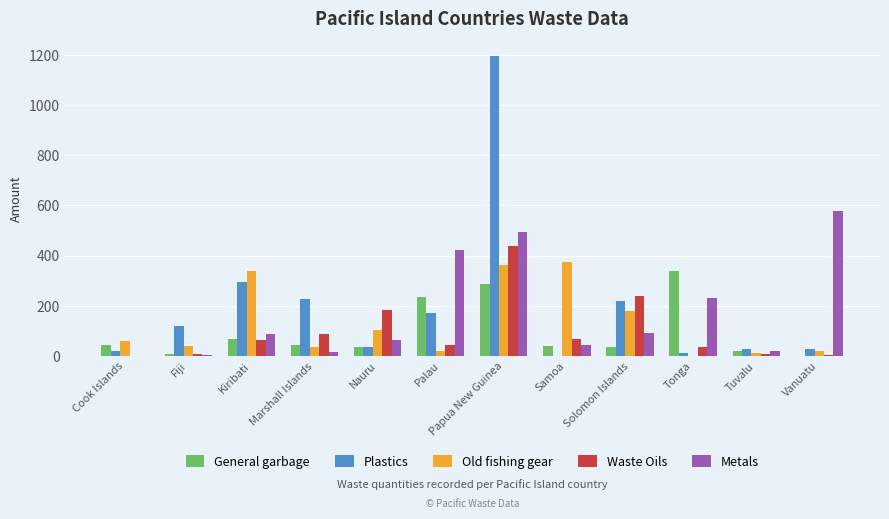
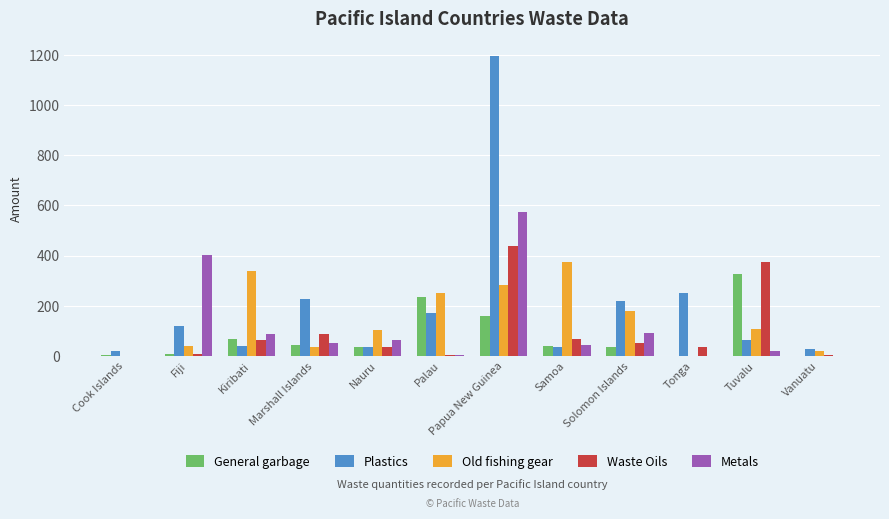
General garbage, Cook Islands: 40 -> 0
Old fishing gear, Cook Islands: 60 -> 0
Metals, Fiji: 10 -> 400
Plastics, Kiribati: 300 -> 40
Metals, Marshall Islands: 20 -> 50
Waste Oils, Nauru: 180 -> 40
Old fishing gear, Palau: 20 -> 250
Waste Oils, Palau: 40 -> 0
Metals, Palau: 420 -> 10
General garbage, Papua New Guinea: 290 -> 160
Old fishing gear, Papua New Guinea: 360 -> 280
Metals, Papua New Guinea: 500 -> 570
Plastics, Samoa: 0 -> 40
Waste Oils, Solomon Islands: 240 -> 50
General garbage, Tonga: 340 -> 0
Plastics, Tonga: 10 -> 250
Metals, Tonga: 230 -> 0
General garbage, Tuvalu: 20 -> 330
Plastics, Tuvalu: 30 -> 60
Old fishing gear, Tuvalu: 10 -> 110
Waste Oils, Tuvalu: 10 -> 380
Metals, Vanuatu: 580 -> 0
